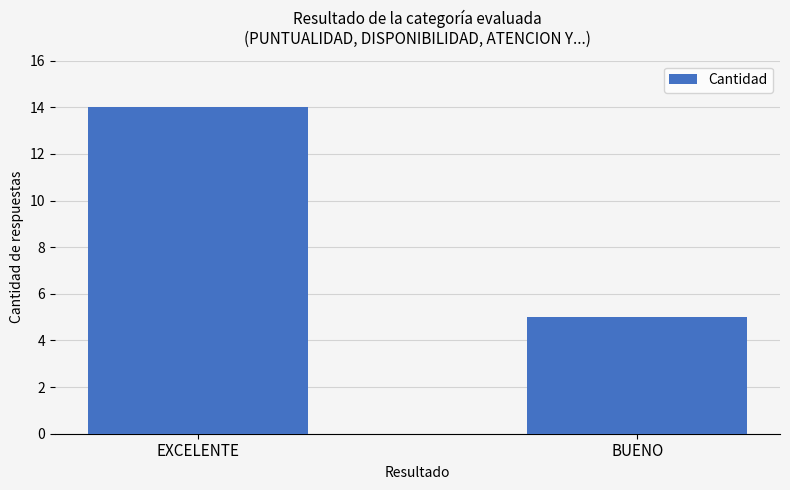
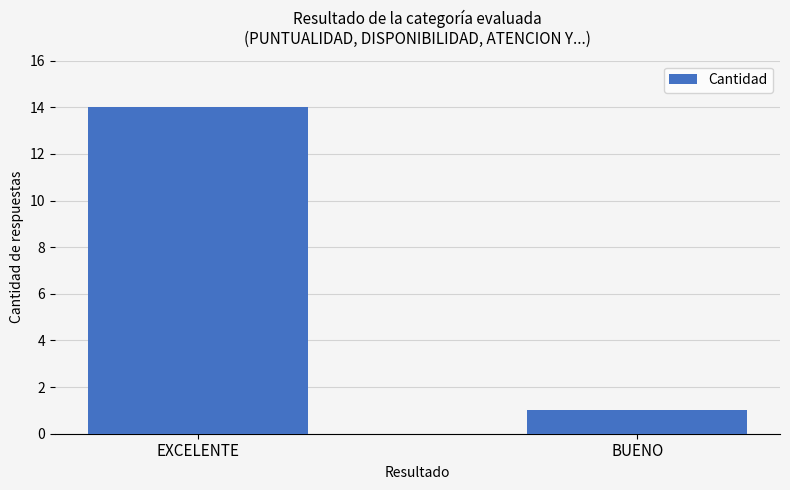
BUENO: 5 -> 1
